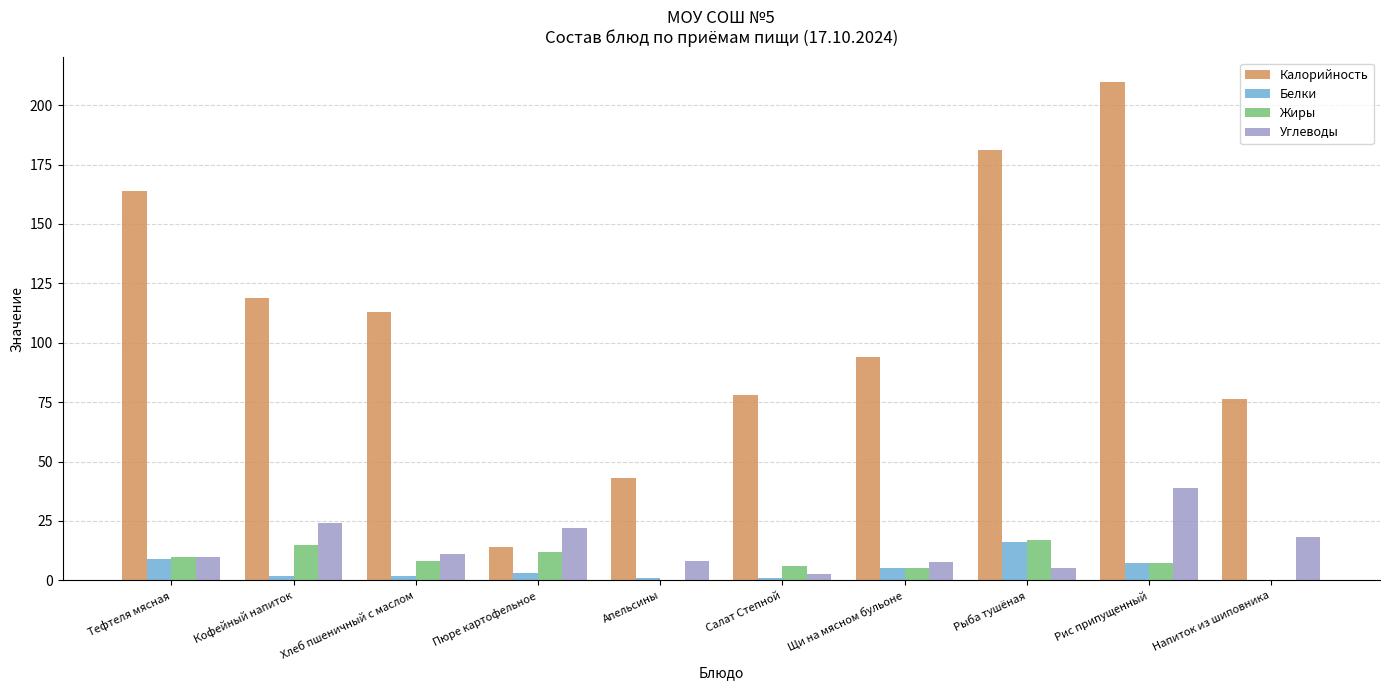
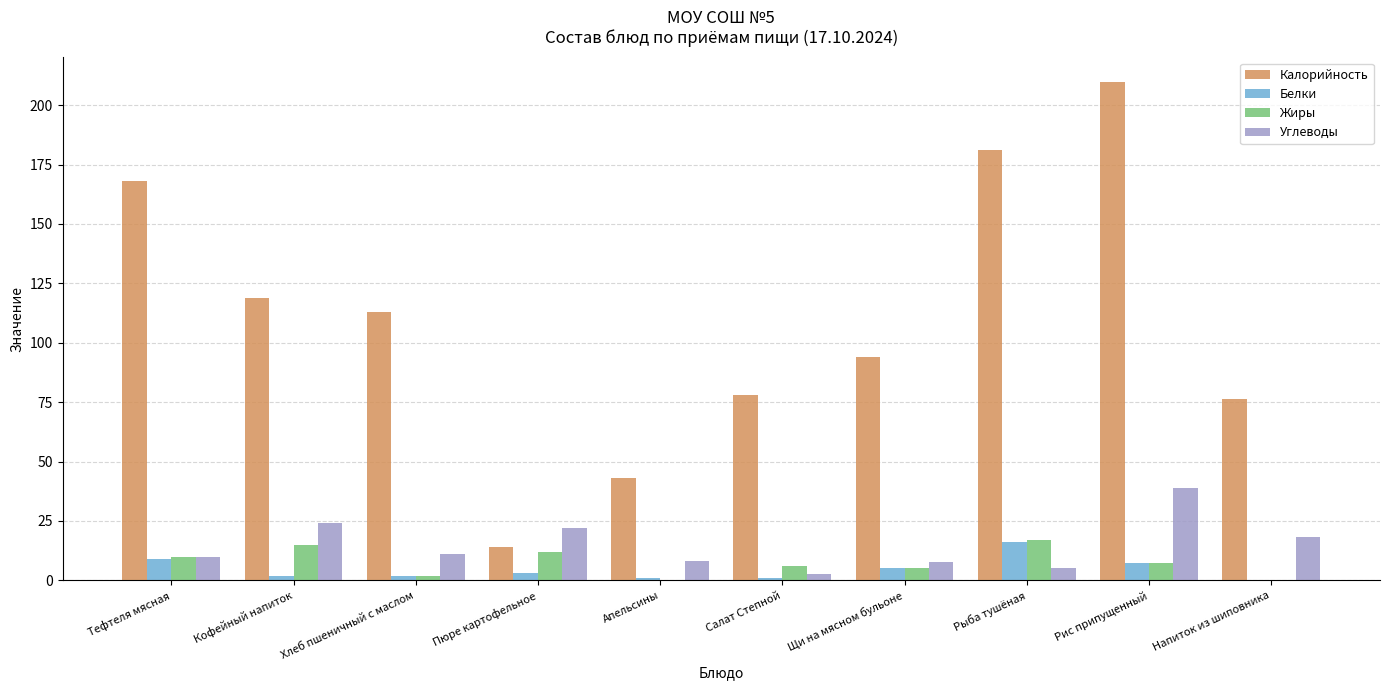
Калорийность, Тефтеля мясная: 164 -> 168
Жиры, Хлеб пшеничный с маслом: 8 -> 2
